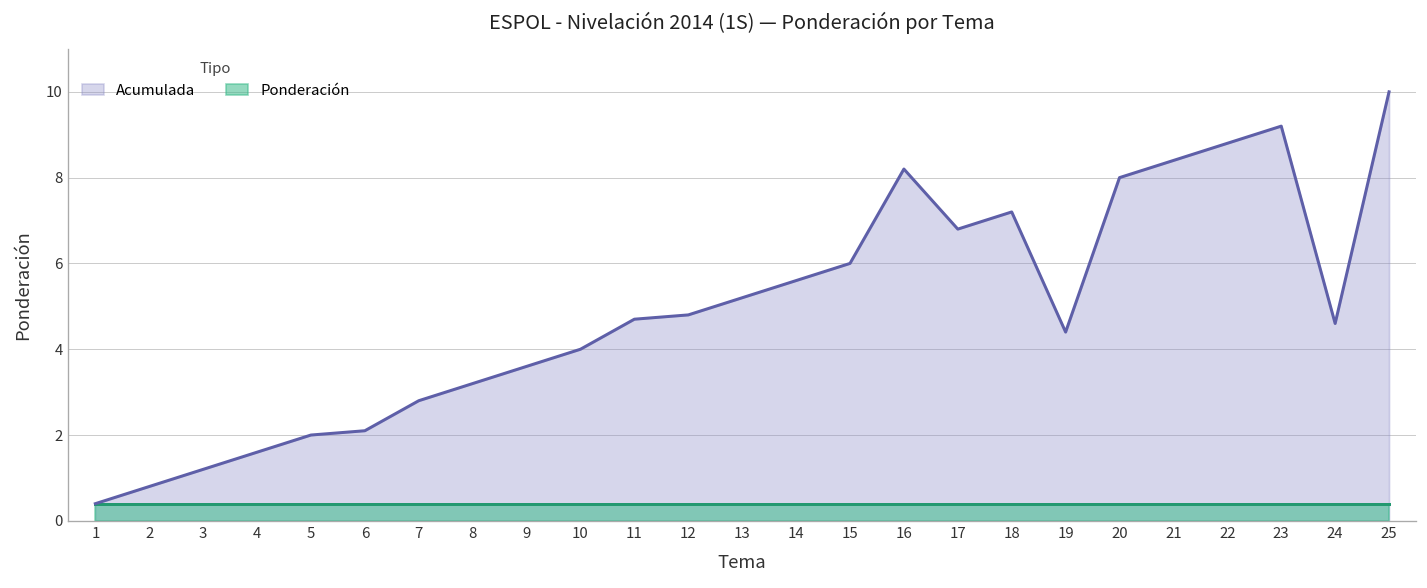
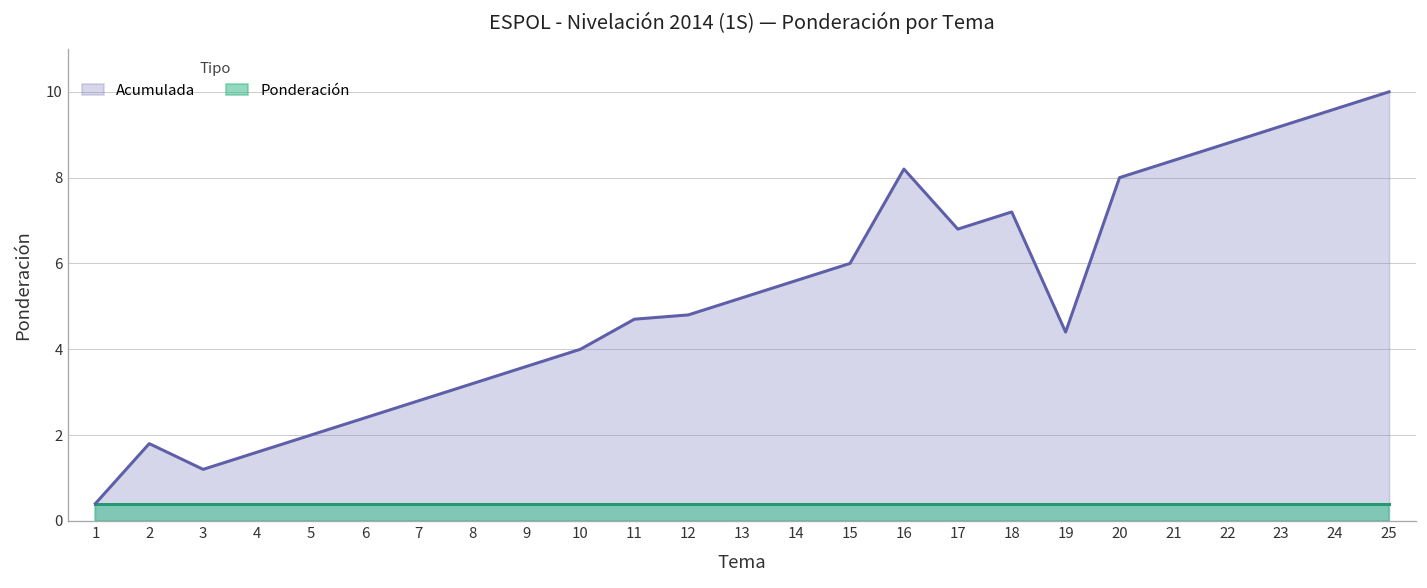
Acumulada, 2: 0.8 -> 1.8
Acumulada, 6: 2.1 -> 2.4
Acumulada, 24: 4.6 -> 9.6
